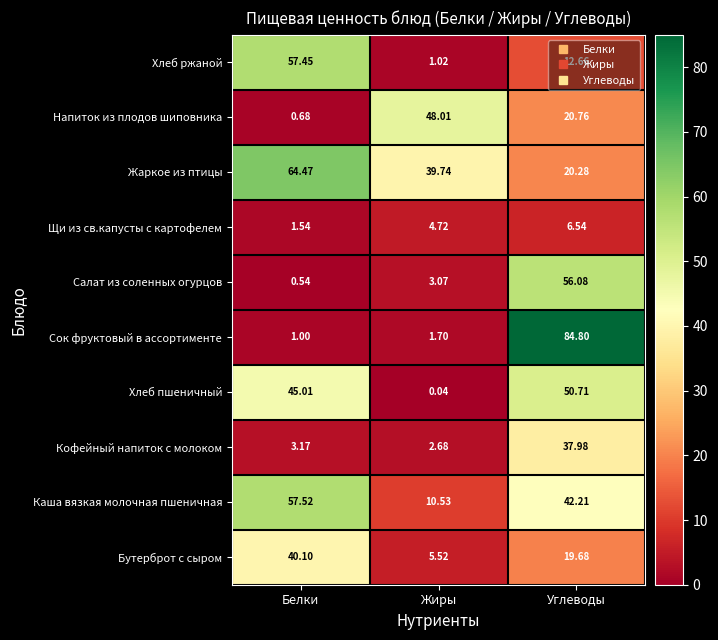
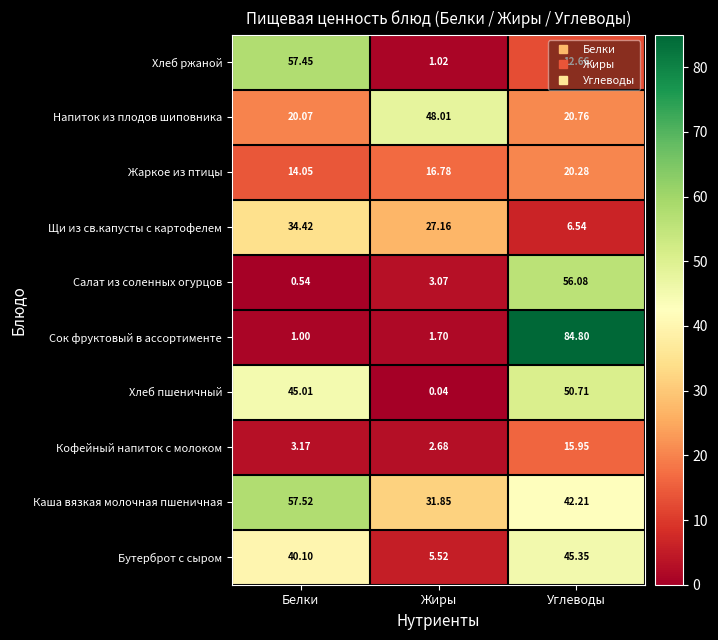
Напиток из плодов шиповника, Белки: 0.68 -> 20.07
Жаркое из птицы, Белки: 64.47 -> 14.05
Жаркое из птицы, Жиры: 39.74 -> 16.78
Щи из св.капусты с картофелем, Белки: 1.54 -> 34.42
Щи из св.капусты с картофелем, Жиры: 4.72 -> 27.16
Кофейный напиток с молоком, Углеводы: 37.98 -> 15.95
Каша вязкая молочная пшеничная, Жиры: 10.53 -> 31.85
Бутерброт с сыром, Углеводы: 19.68 -> 45.35
